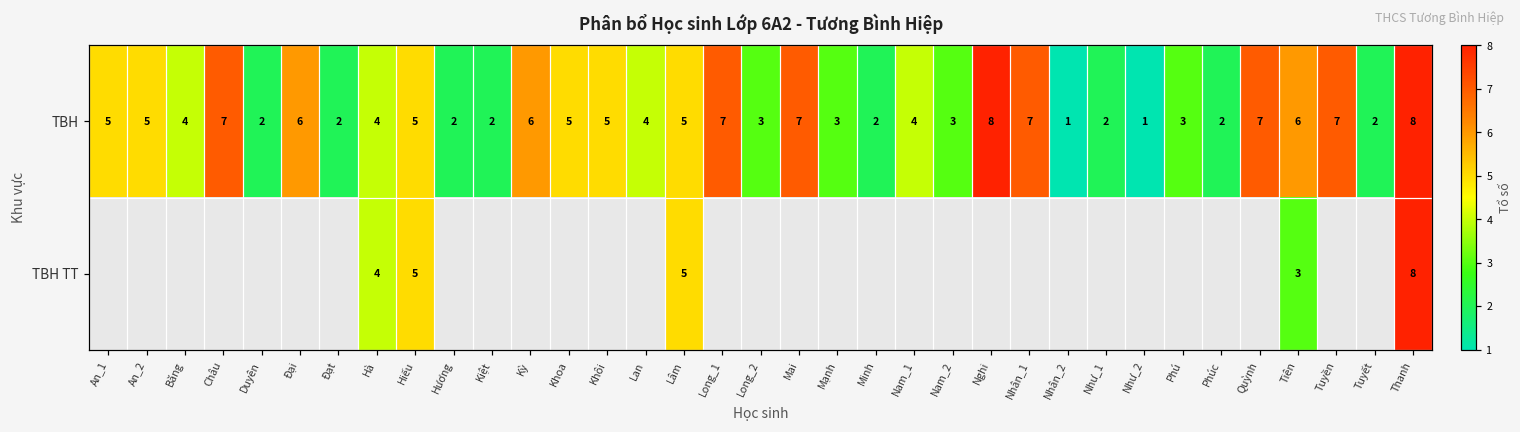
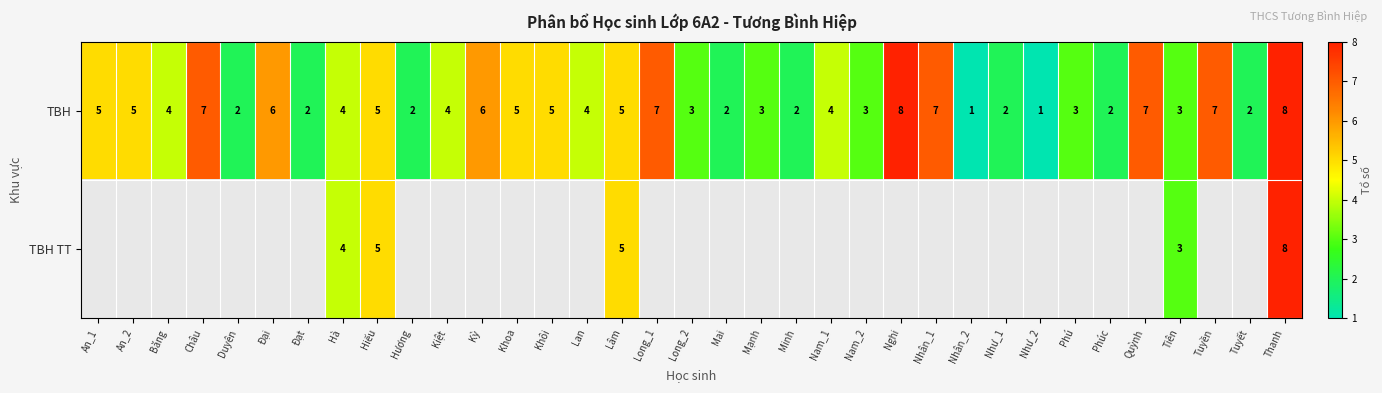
TBH, Kiệt: 2 -> 4
TBH, Mai: 7 -> 2
TBH, Tiên: 6 -> 3
